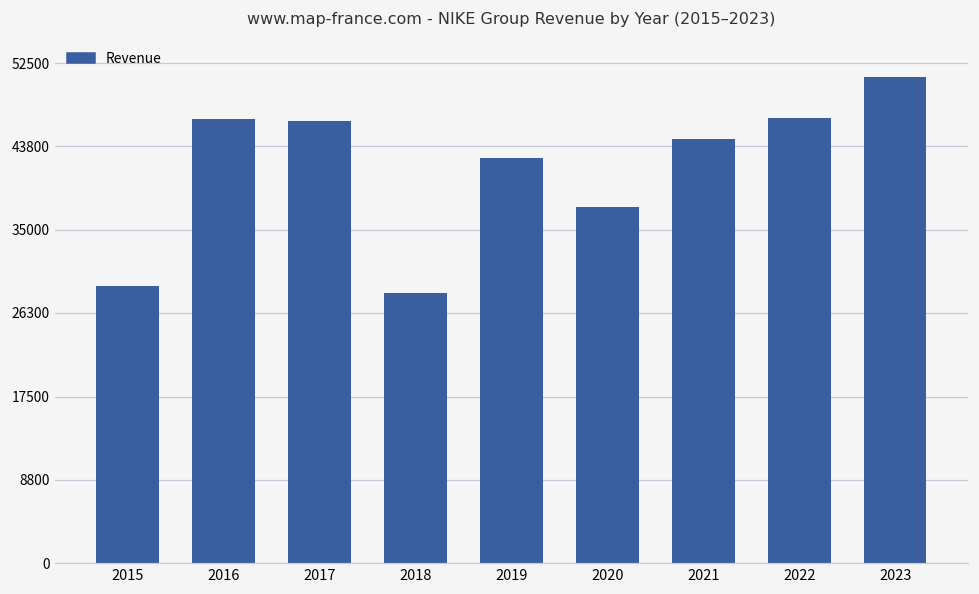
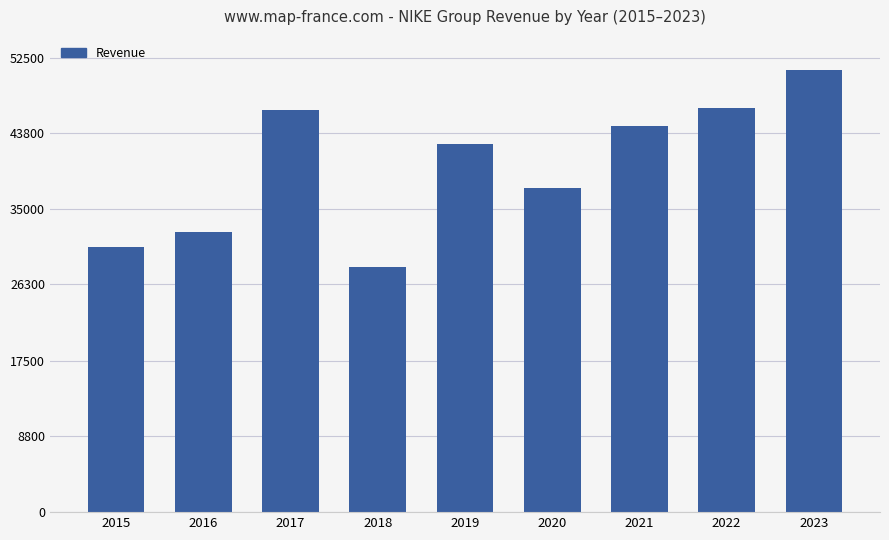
2015: 29000 -> 31000
2016: 47000 -> 32000
